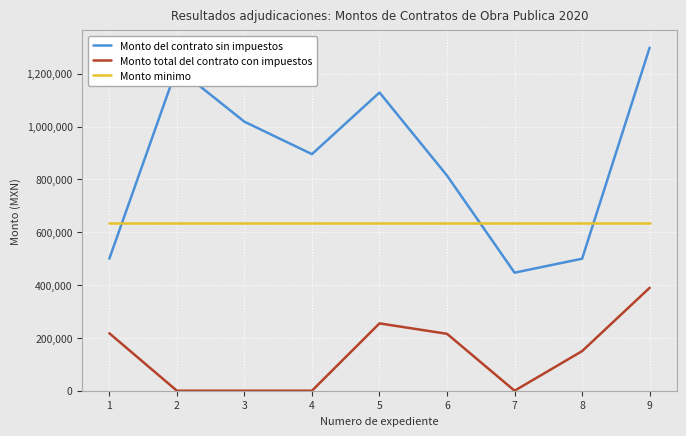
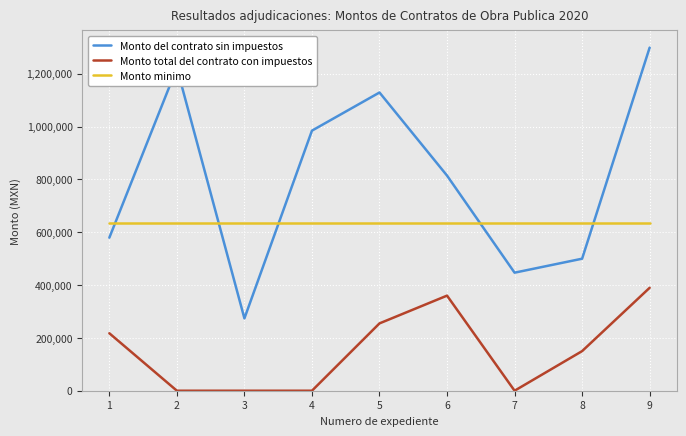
Monto del contrato sin impuestos, 1: 500,000 -> 580,000
Monto del contrato sin impuestos, 3: 1,020,000 -> 270,000
Monto del contrato sin impuestos, 4: 900,000 -> 980,000
Monto total del contrato con impuestos, 6: 220,000 -> 360,000
